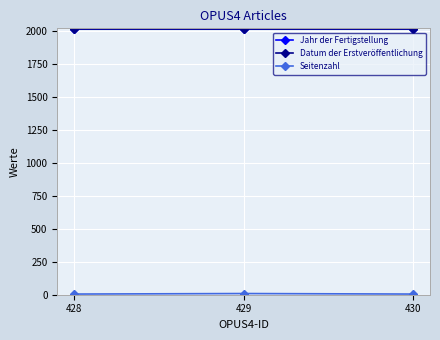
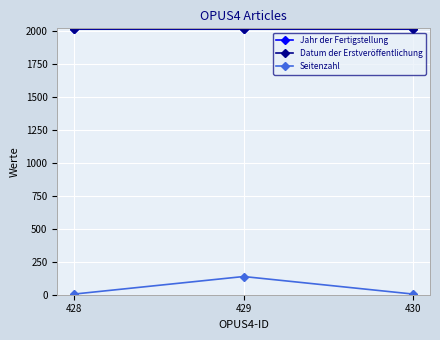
Seitenzahl, 429: 10 -> 140
